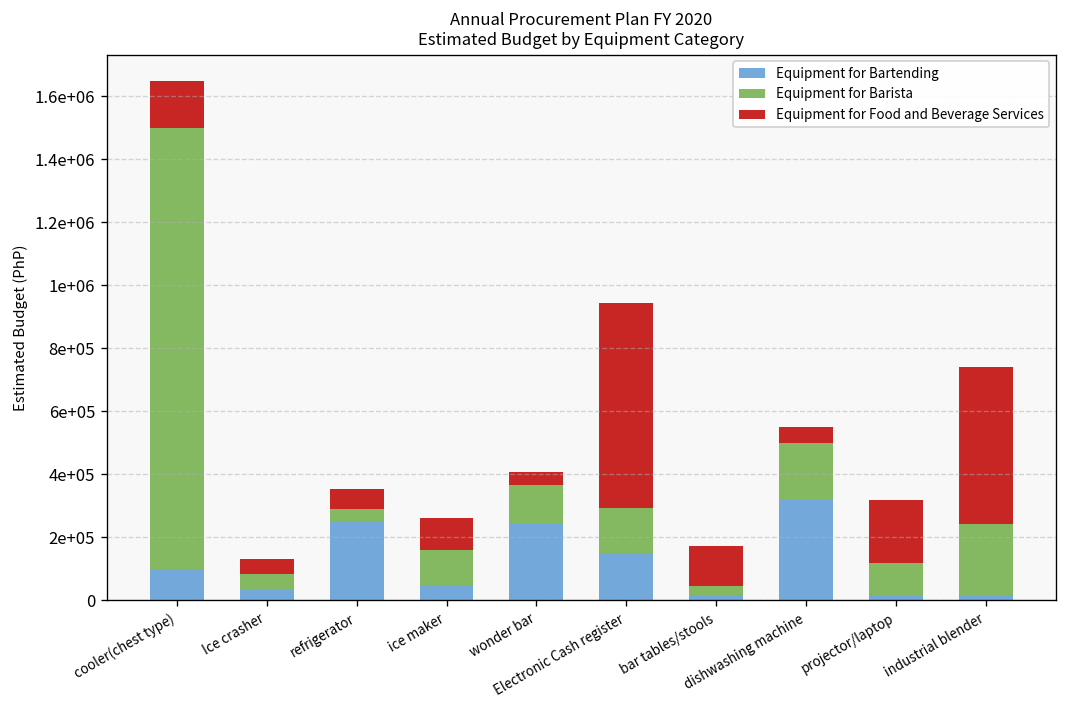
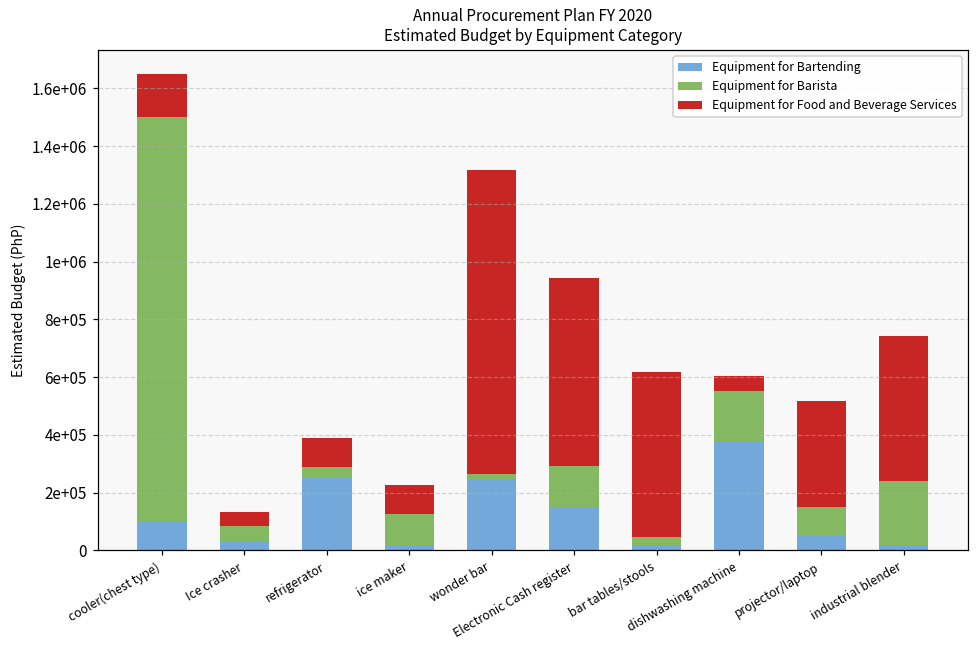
Equipment for Food and Beverage Services, refrigerator: 60000 -> 100000
Equipment for Bartending, ice maker: 50000 -> 20000
Equipment for Barista, wonder bar: 130000 -> 20000
Equipment for Food and Beverage Services, wonder bar: 40000 -> 1050000
Equipment for Food and Beverage Services, bar tables/stools: 130000 -> 570000
Equipment for Bartending, dishwashing machine: 320000 -> 370000
Equipment for Bartending, projector/laptop: 20000 -> 50000
Equipment for Food and Beverage Services, projector/laptop: 200000 -> 370000
